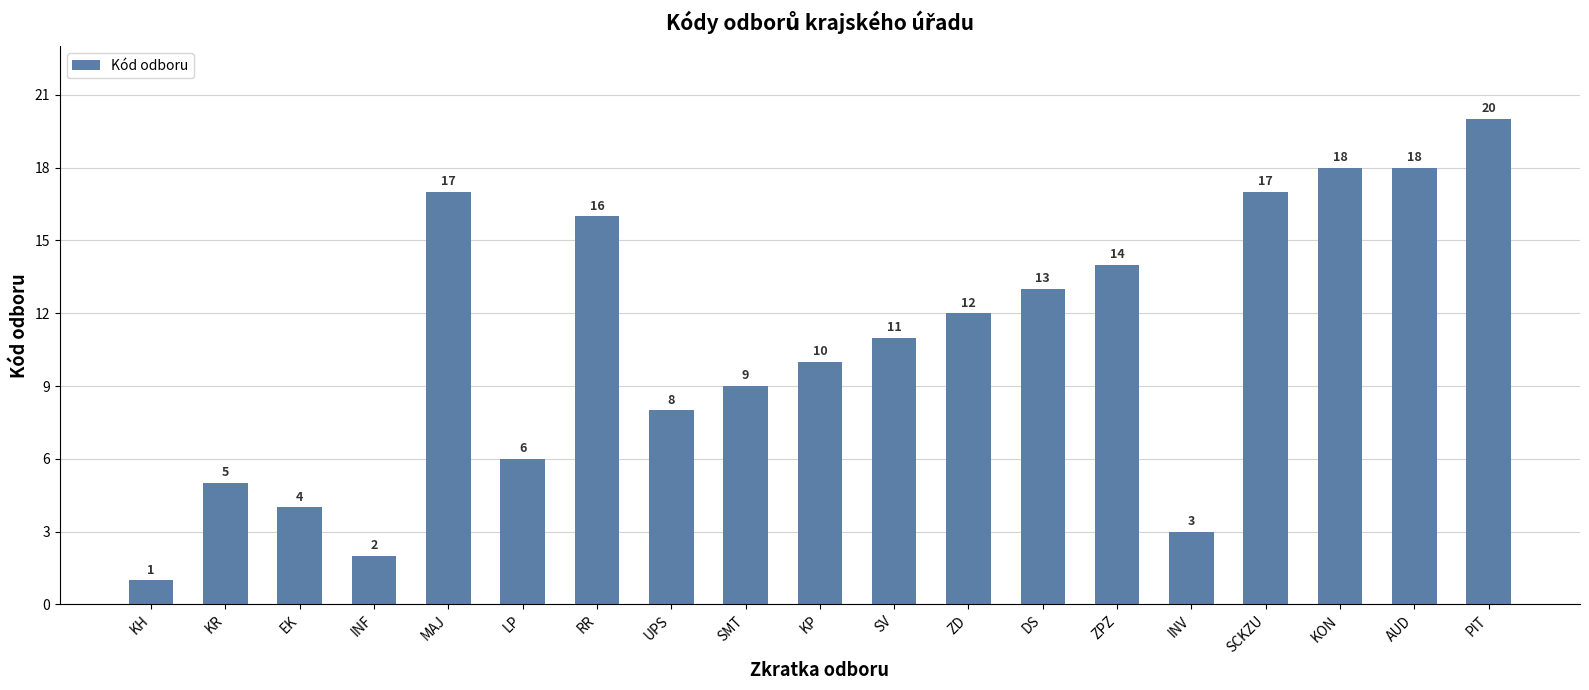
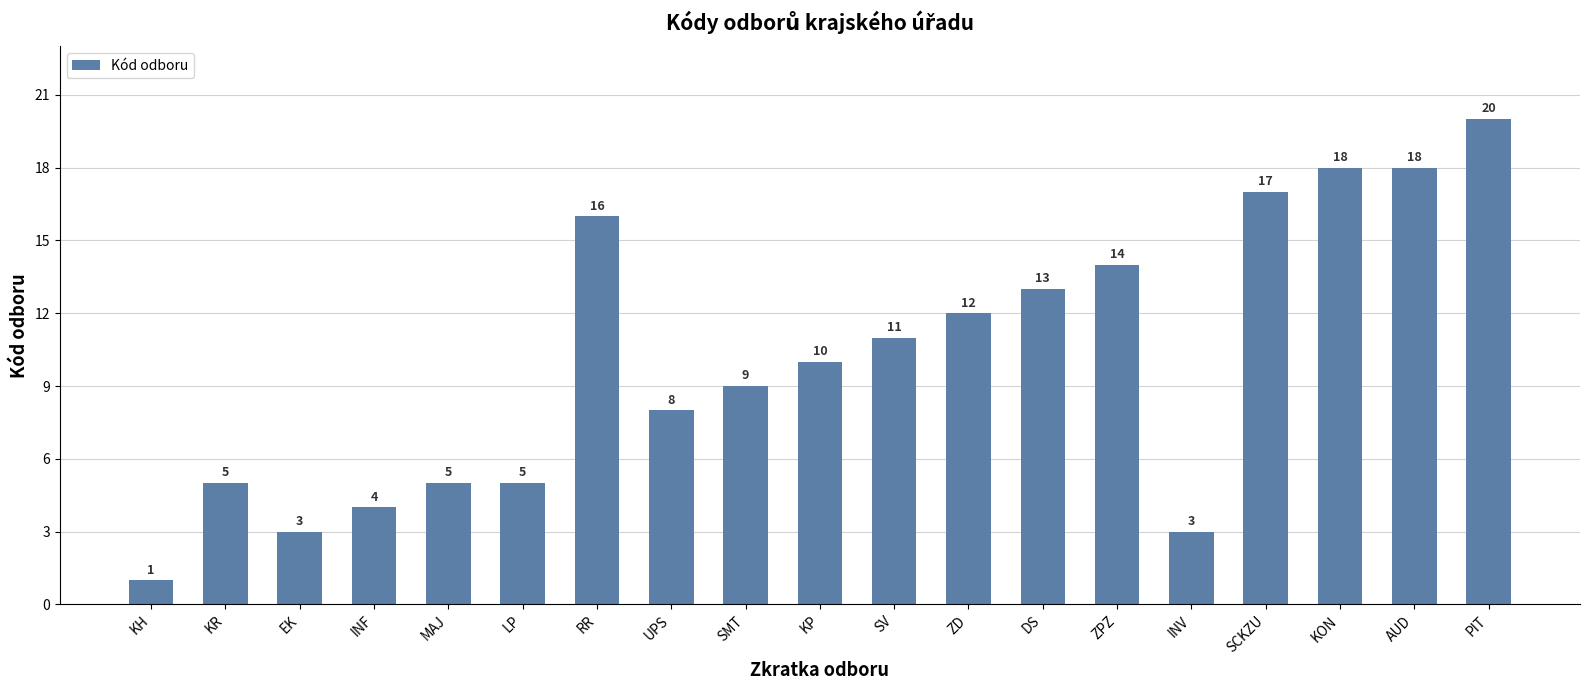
EK: 4 -> 3
INF: 2 -> 4
MAJ: 17 -> 5
LP: 6 -> 5
